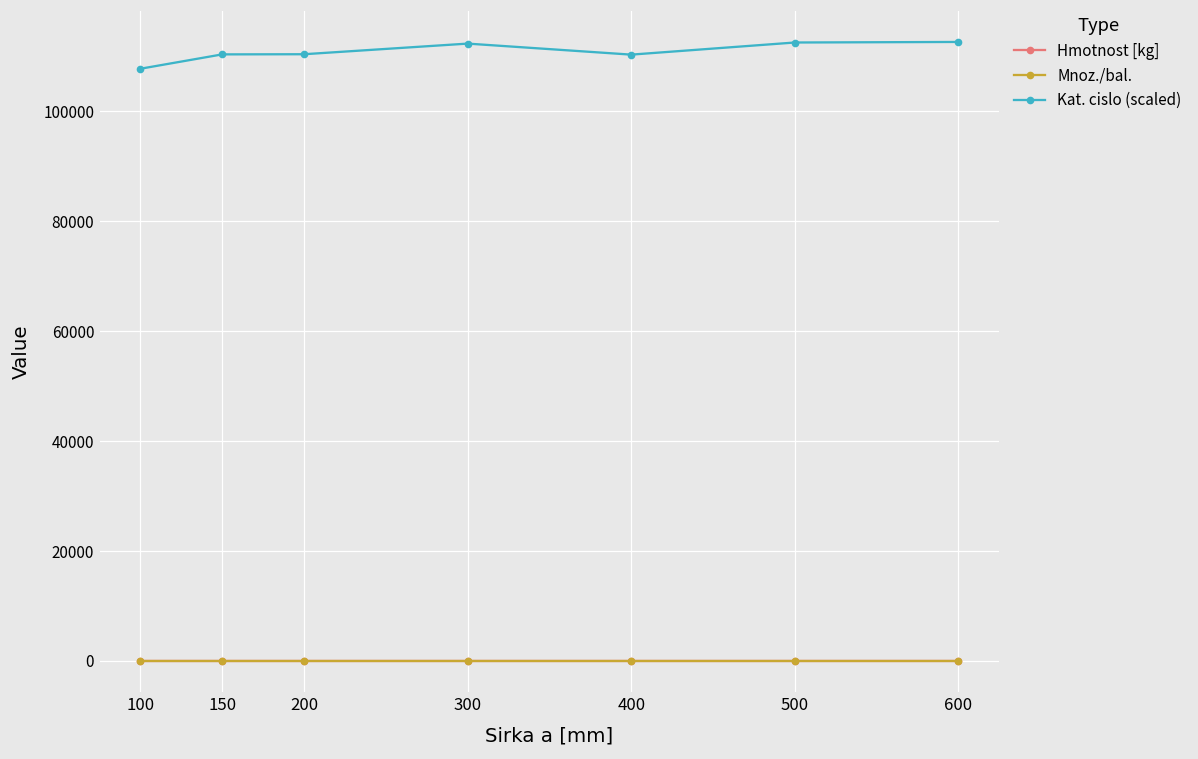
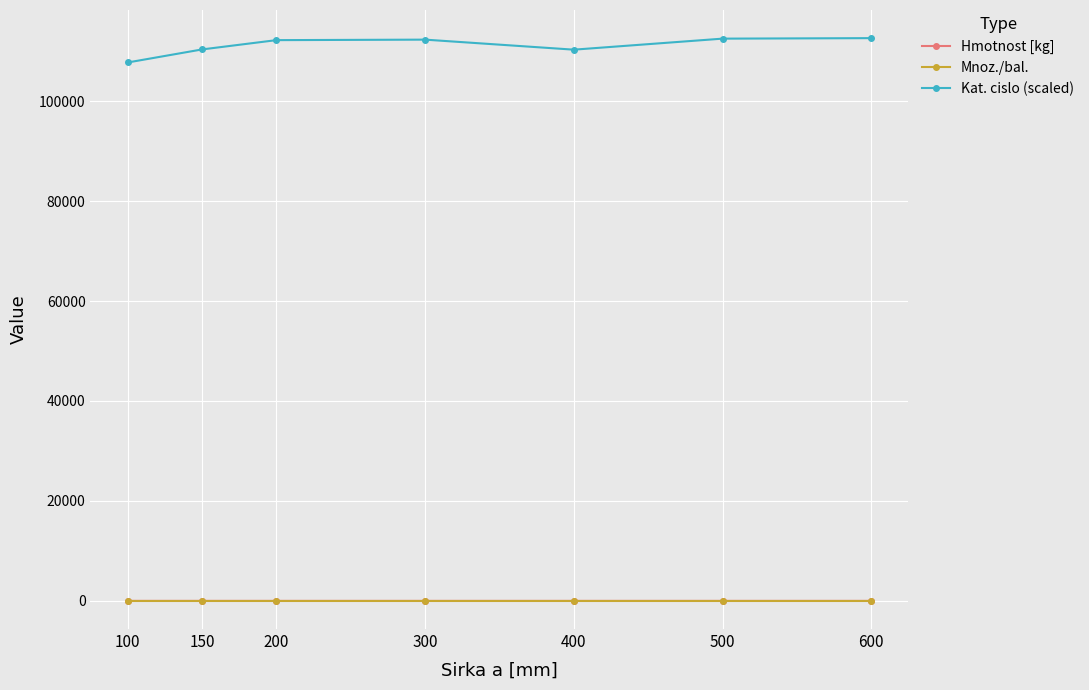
Kat. cislo (scaled), 200: 110000 -> 112000
